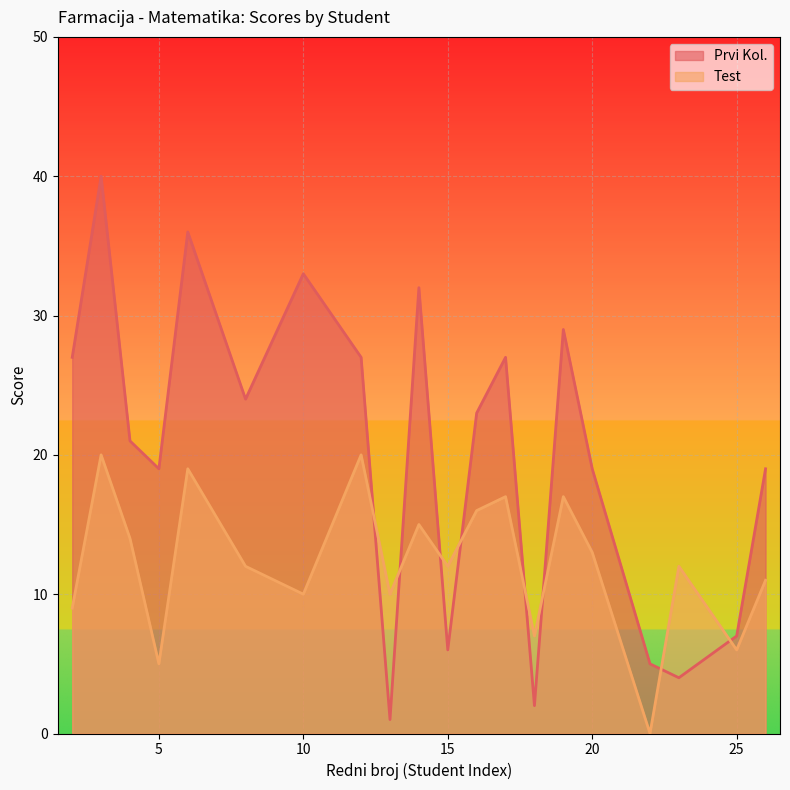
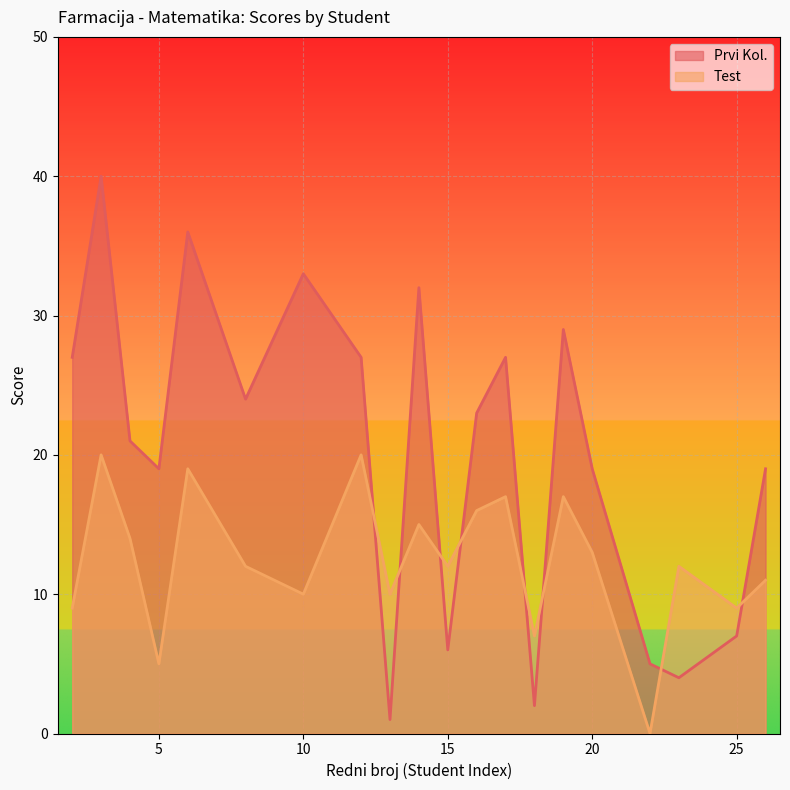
Test, 25: 6 -> 9
